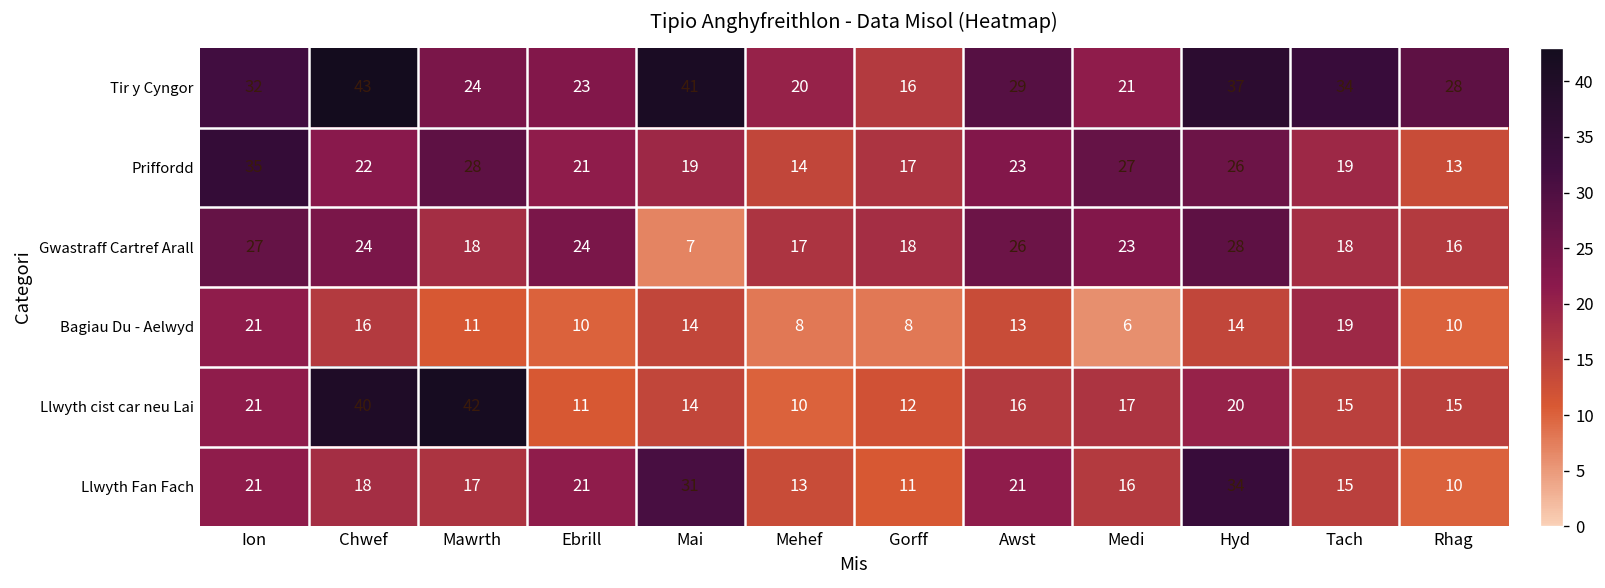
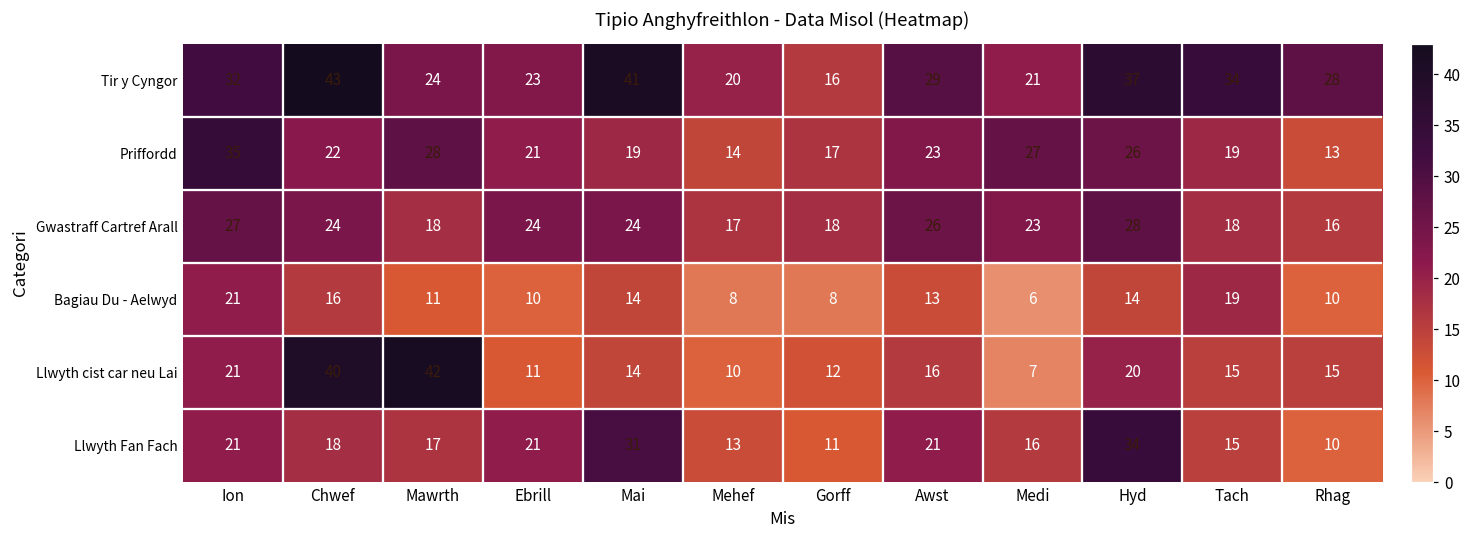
Gwastraff Cartref Arall, Mai: 7 -> 24
Llwyth cist car neu Lai, Medi: 17 -> 7
